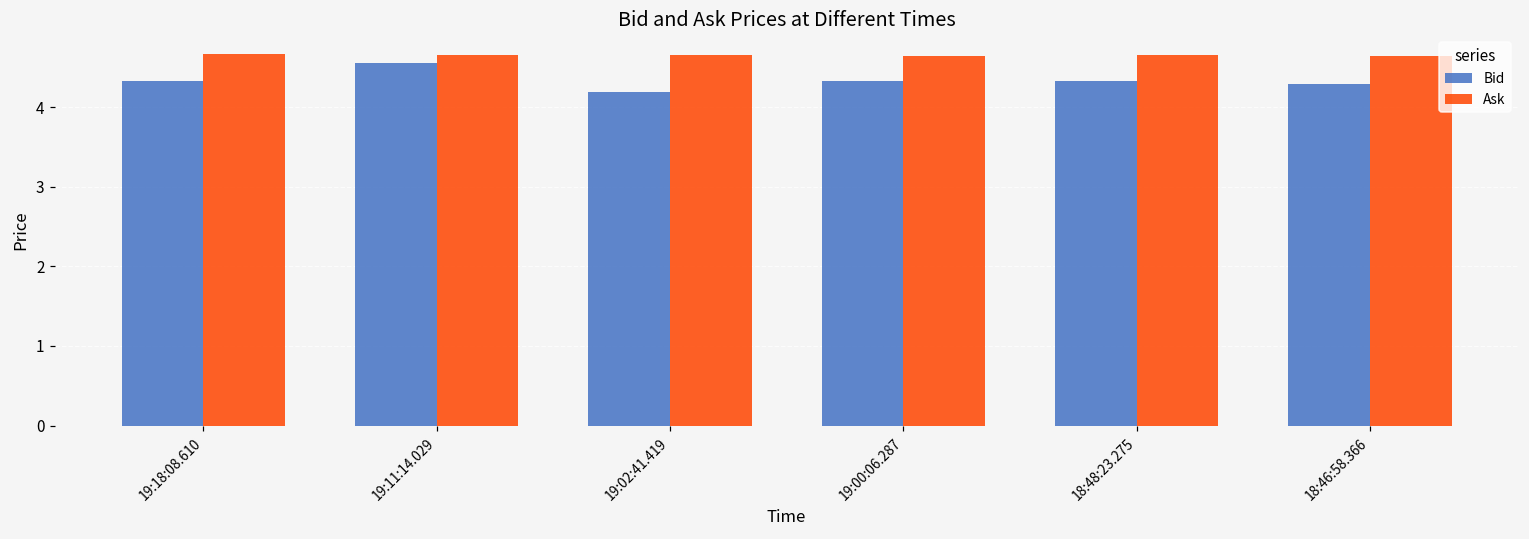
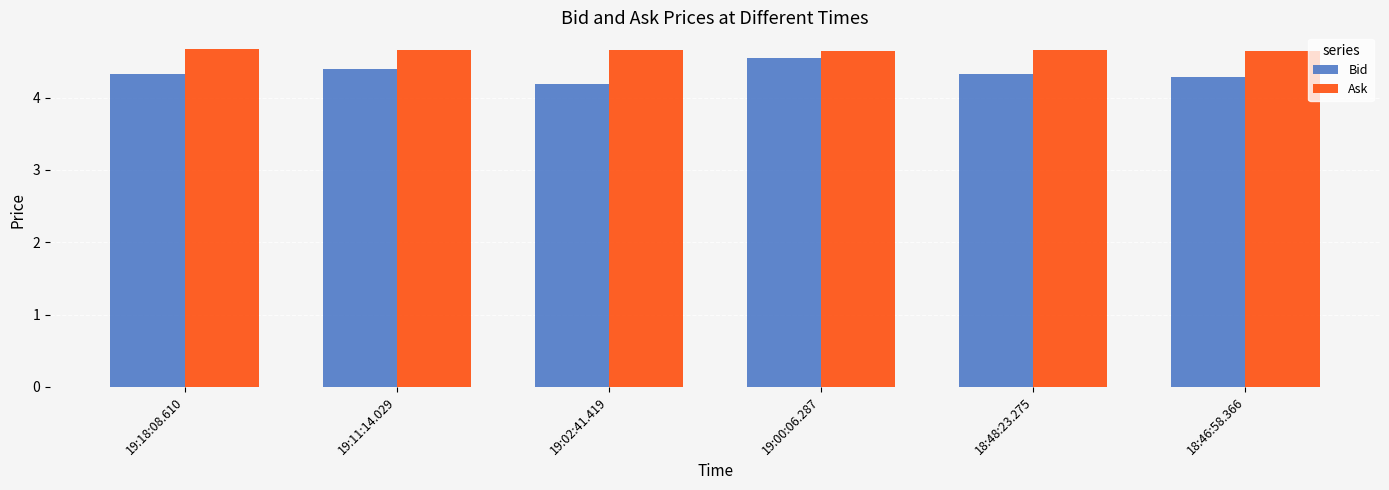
Bid, 19:11:14.029: 4.6 -> 4.4
Bid, 19:00:06.287: 4.3 -> 4.6
